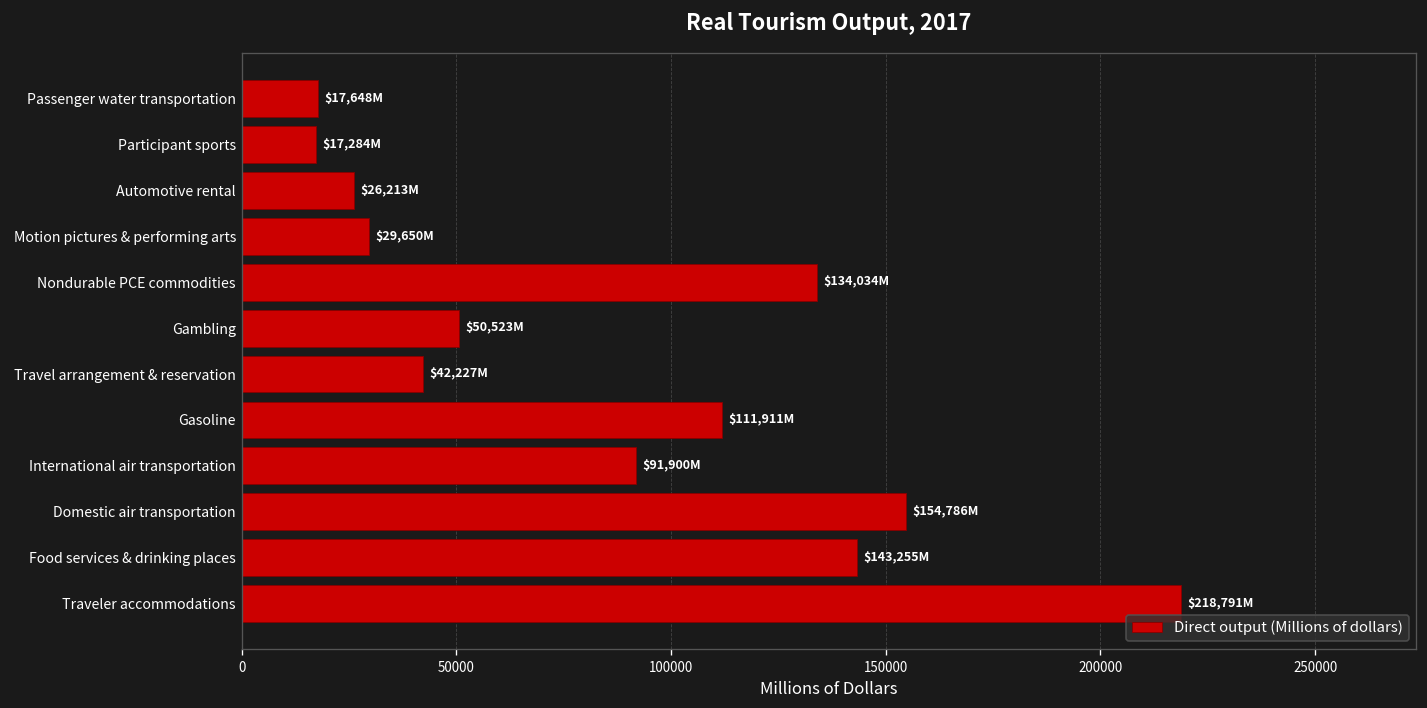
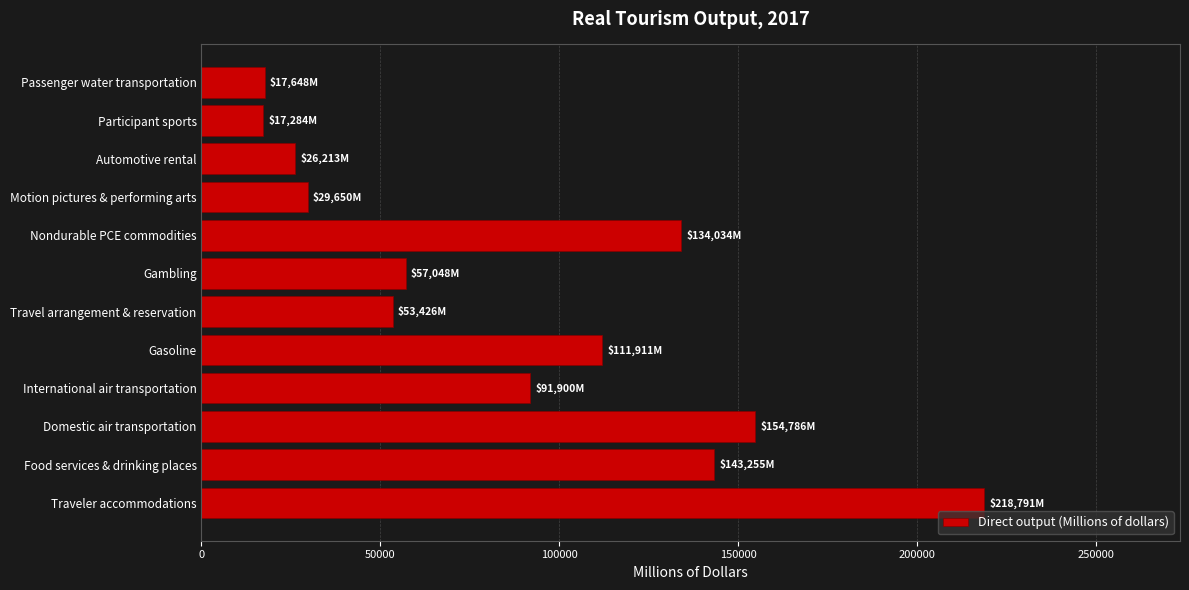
Gambling: $50,523M -> $57,048M
Travel arrangement & reservation: $42,227M -> $53,426M
